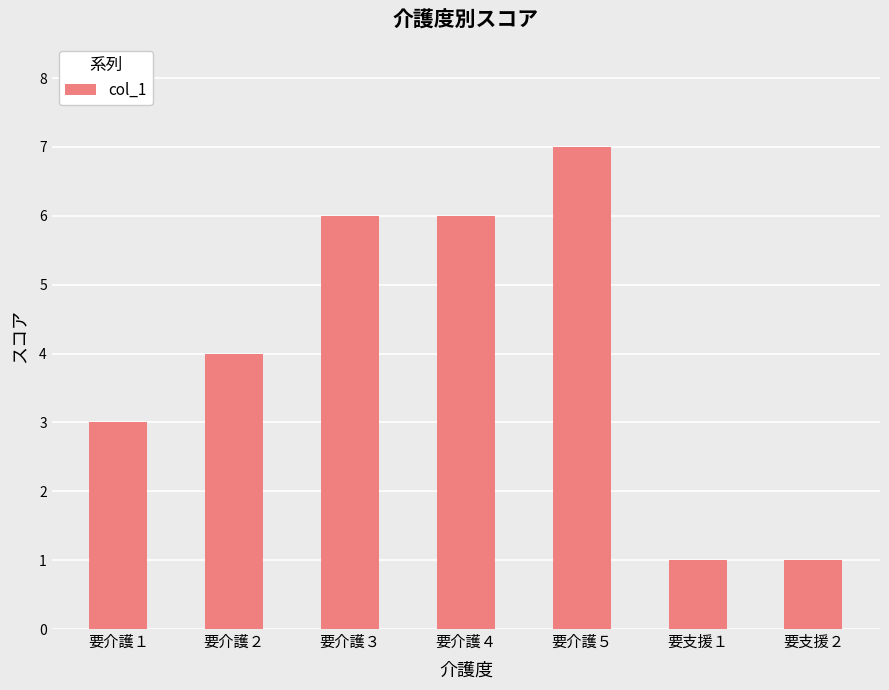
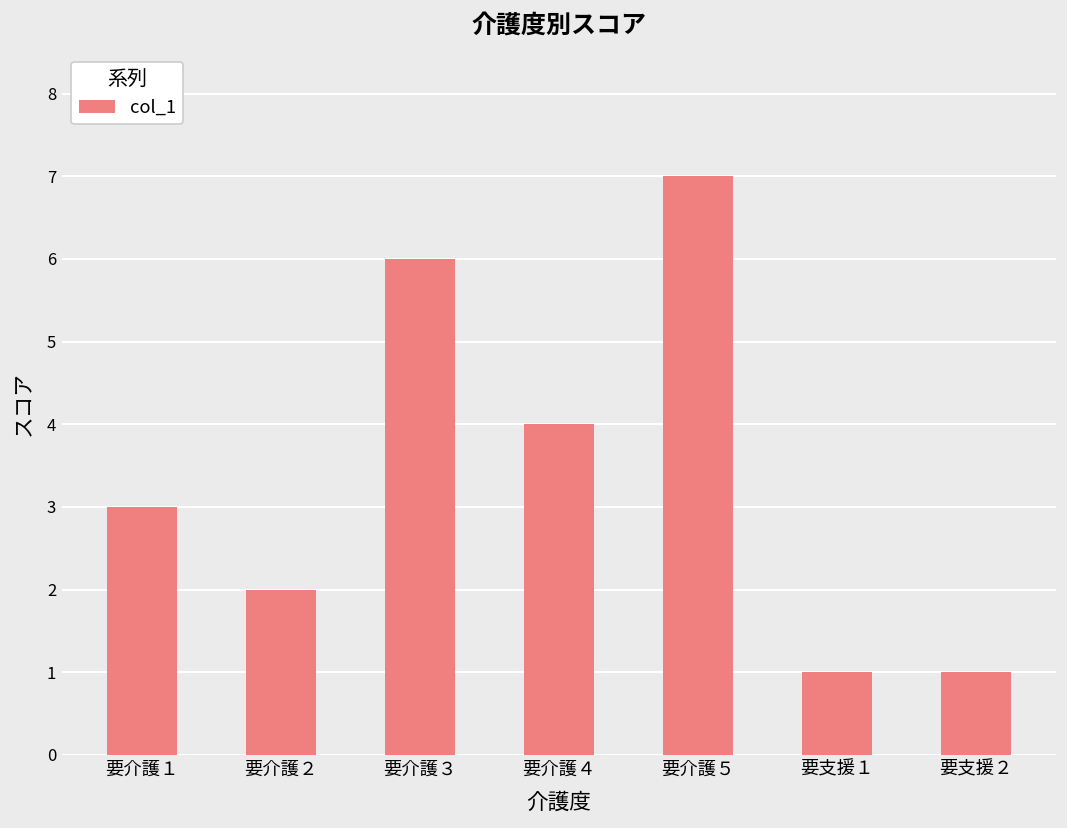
要介護２: 4 -> 2
要介護４: 6 -> 4
